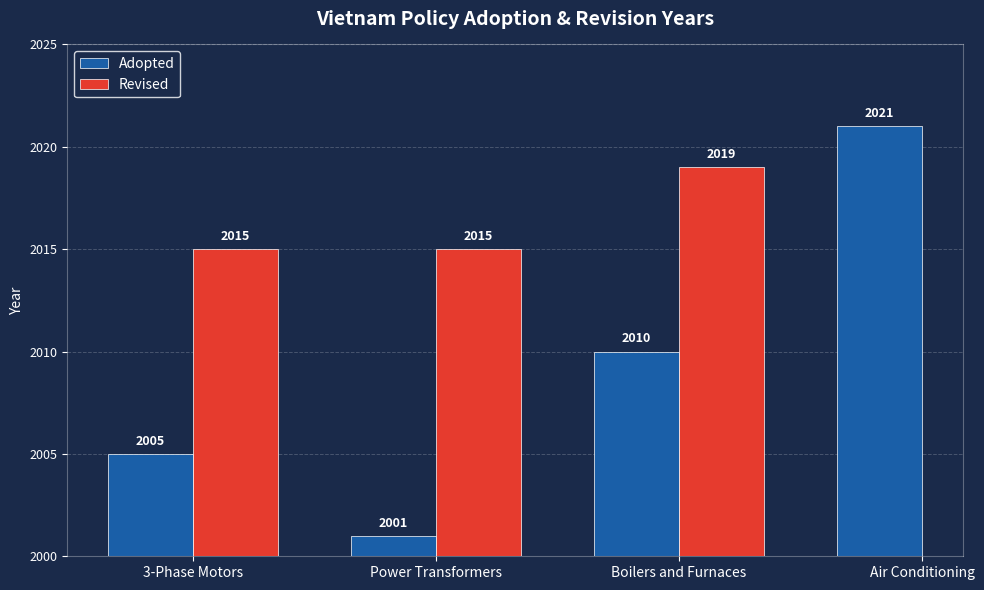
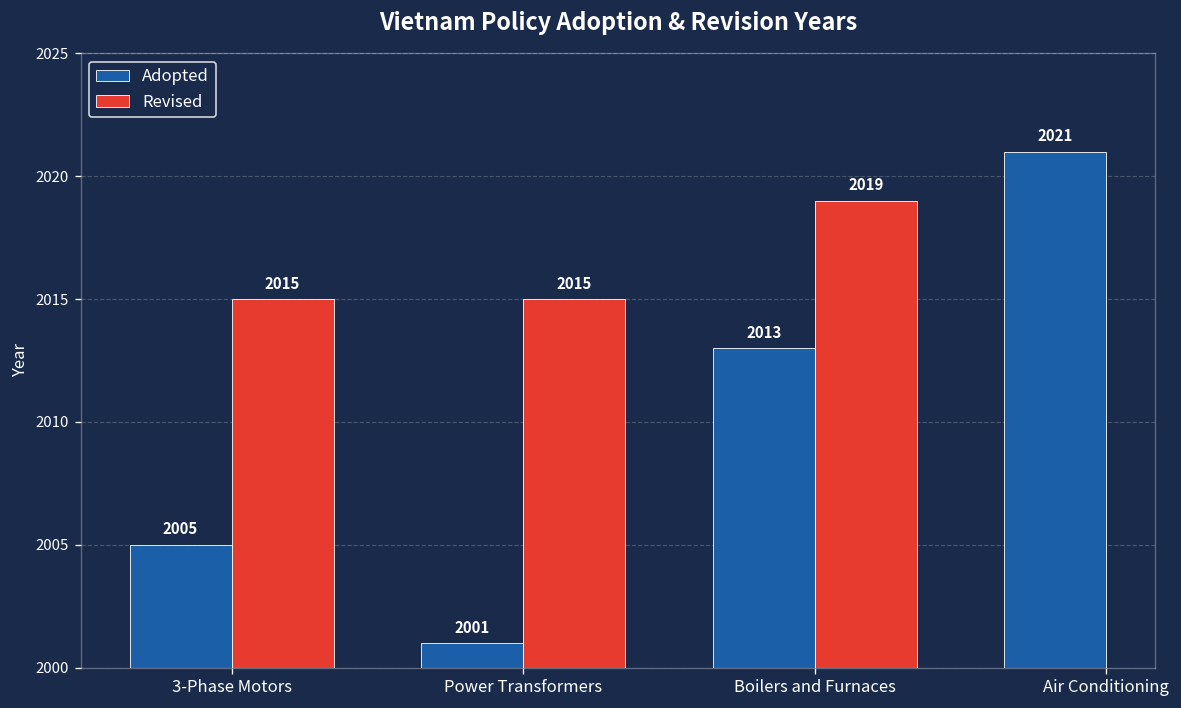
Adopted, Boilers and Furnaces: 2010 -> 2013
